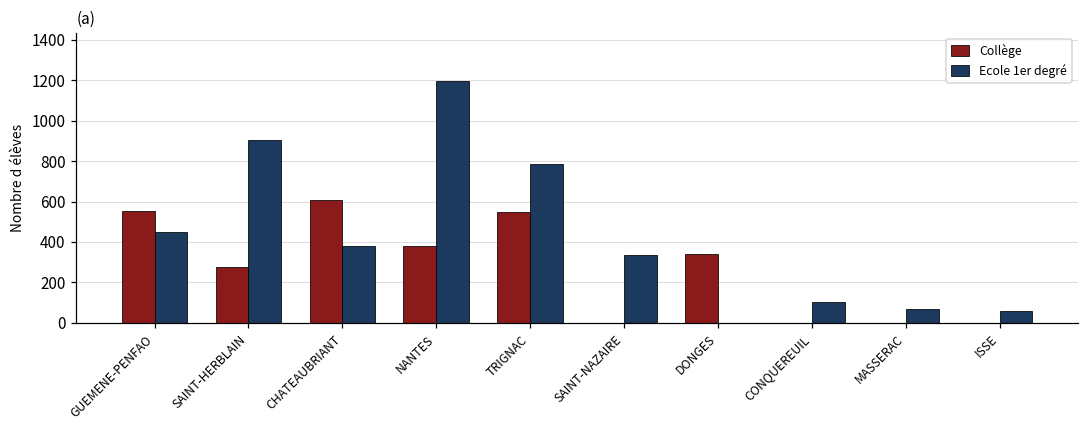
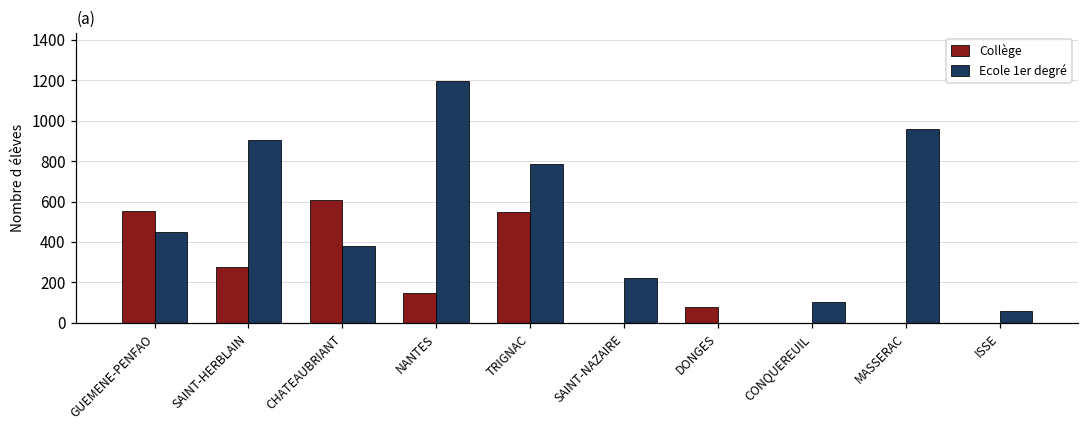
Collège, NANTES: 380 -> 150
Ecole 1er degré, SAINT-NAZAIRE: 330 -> 220
Collège, DONGES: 340 -> 80
Ecole 1er degré, MASSERAC: 70 -> 960
